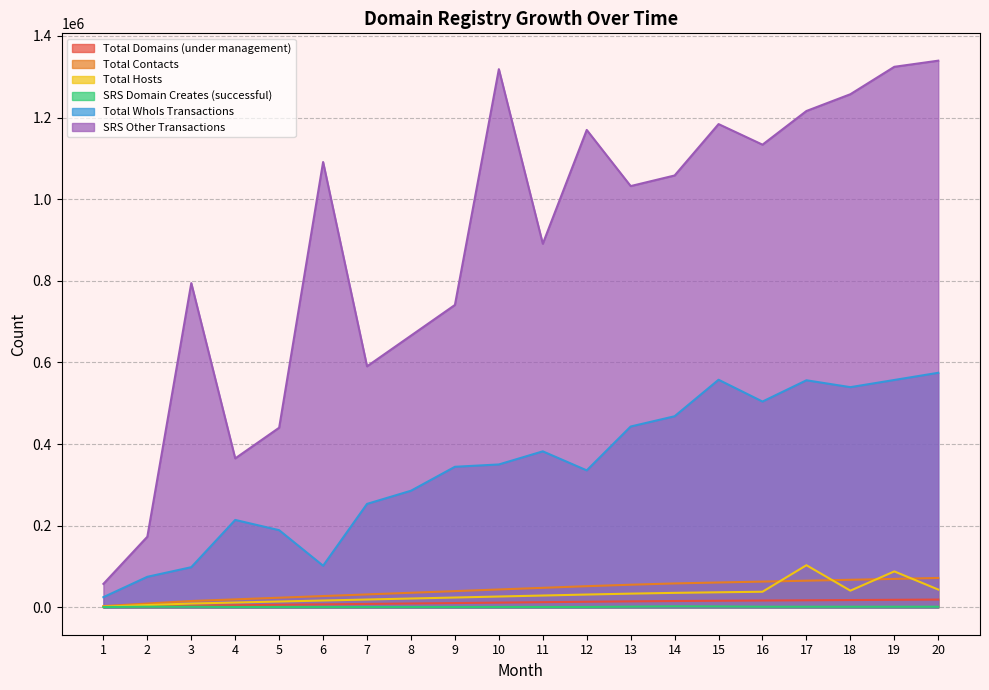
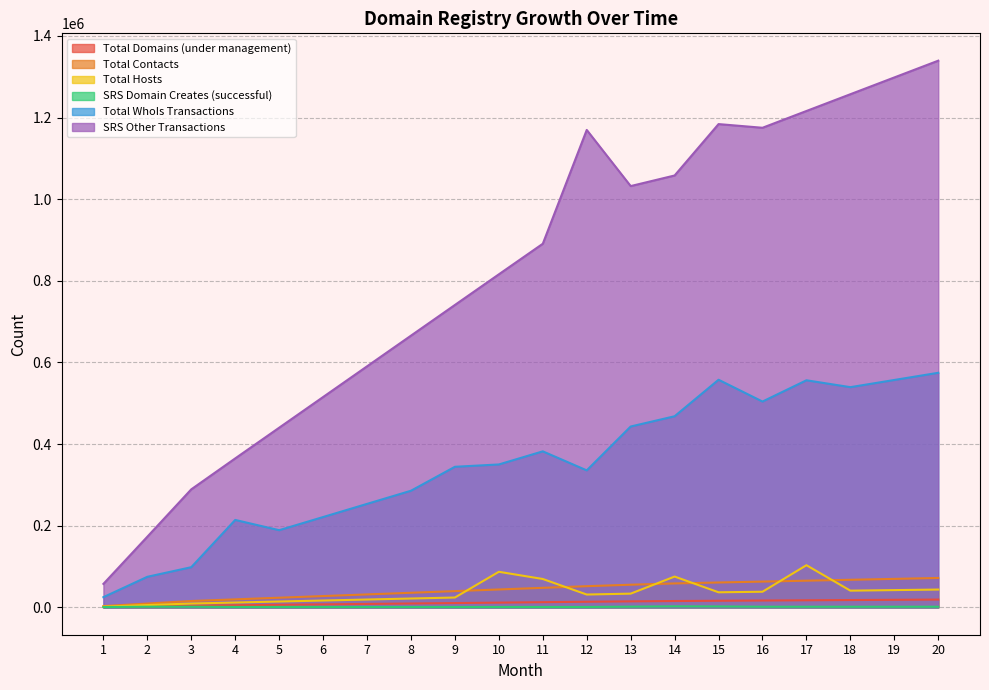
SRS Other Transactions, 3: 790000 -> 290000
Total WhoIs Transactions, 6: 100000 -> 220000
SRS Other Transactions, 6: 1090000 -> 520000
Total Hosts, 10: 30000 -> 90000
SRS Other Transactions, 10: 1320000 -> 820000
Total Hosts, 11: 30000 -> 70000
Total Hosts, 14: 40000 -> 80000
SRS Other Transactions, 16: 1130000 -> 1170000
Total Hosts, 19: 90000 -> 40000
SRS Other Transactions, 19: 1320000 -> 1300000
